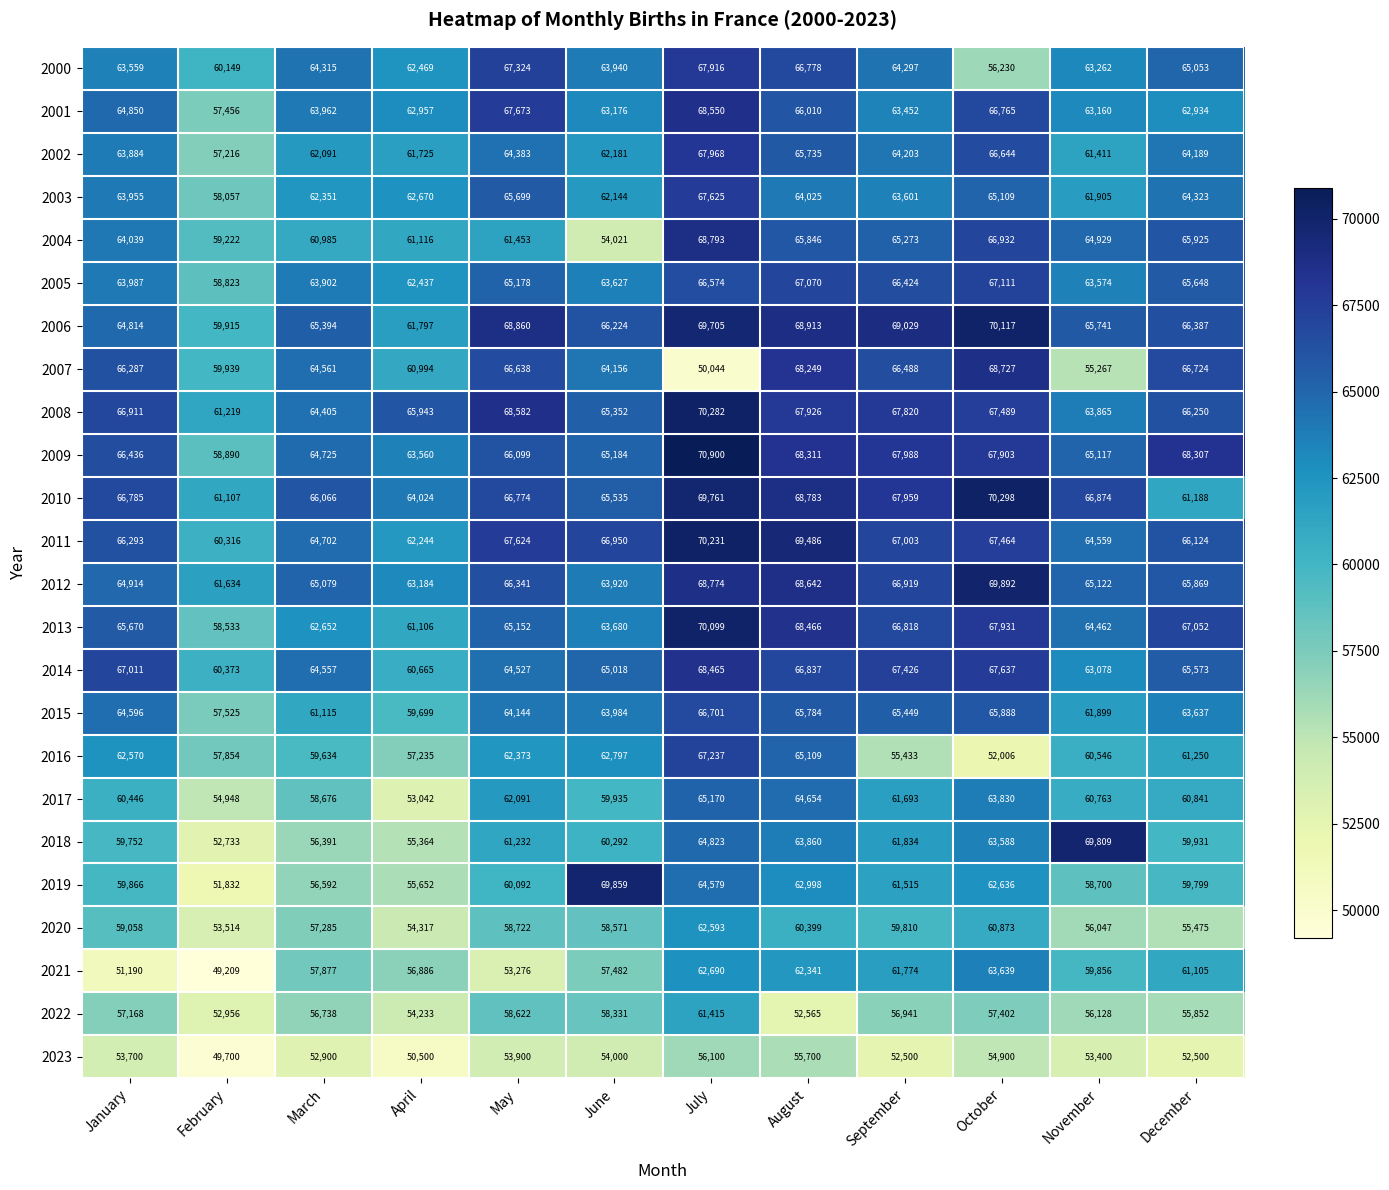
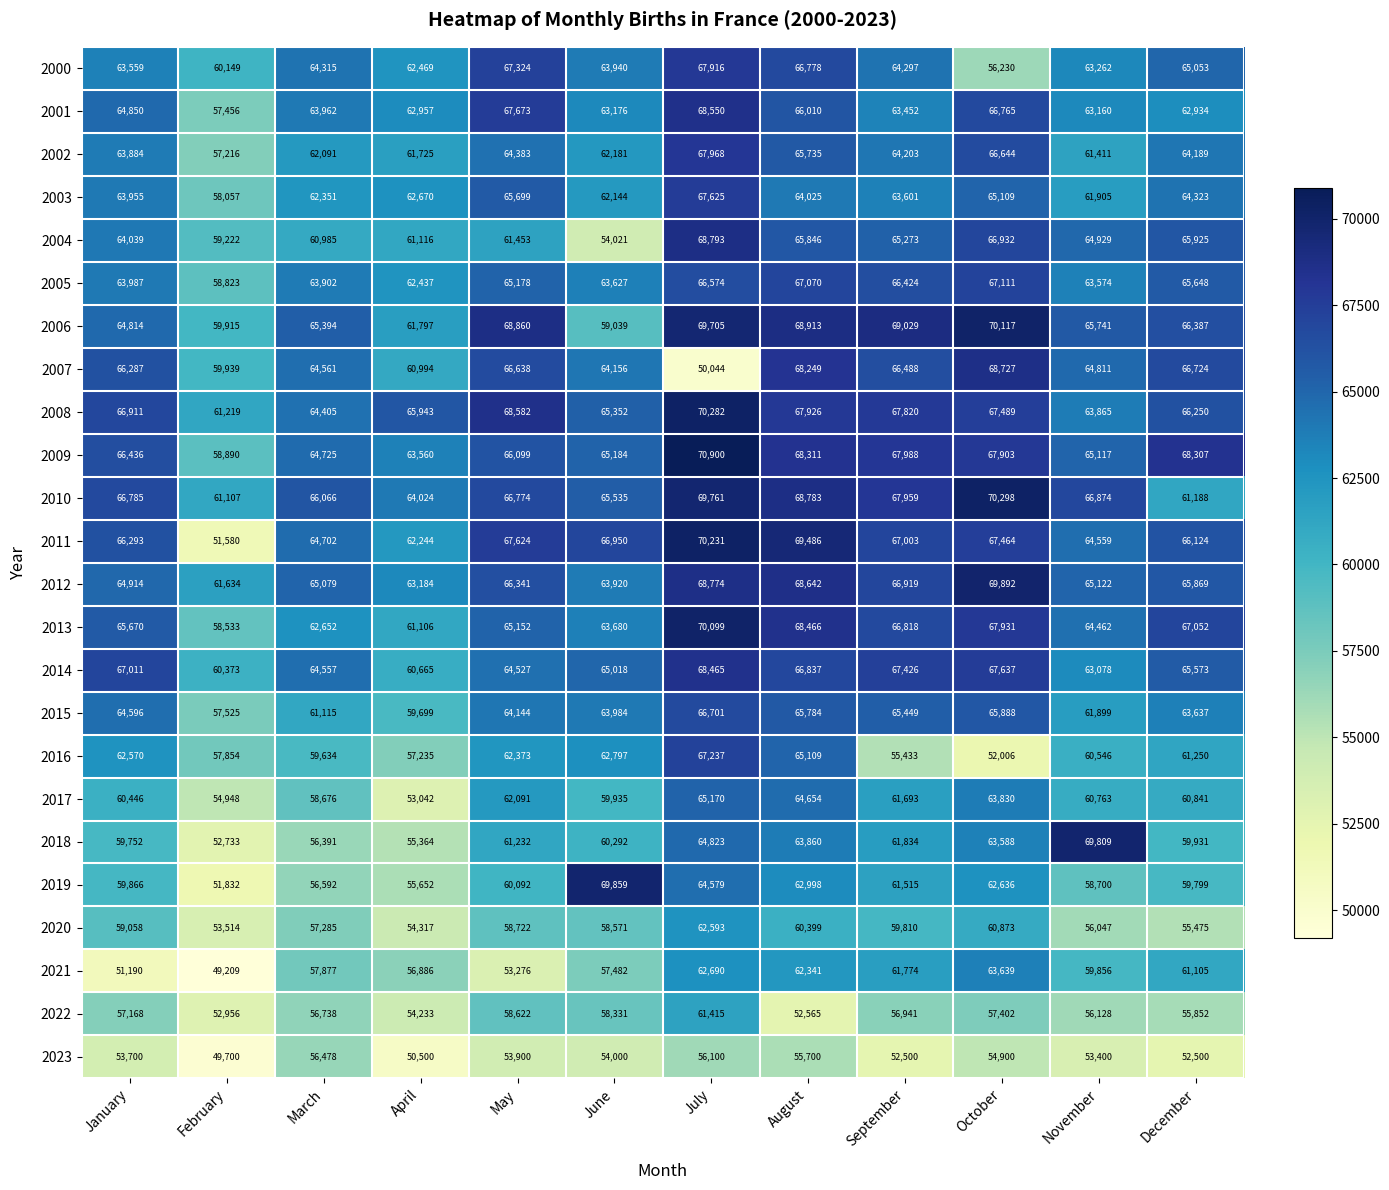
2006, June: 66,224 -> 59,039
2007, November: 55,267 -> 64,811
2011, February: 60,316 -> 51,580
2023, March: 52,900 -> 56,478
